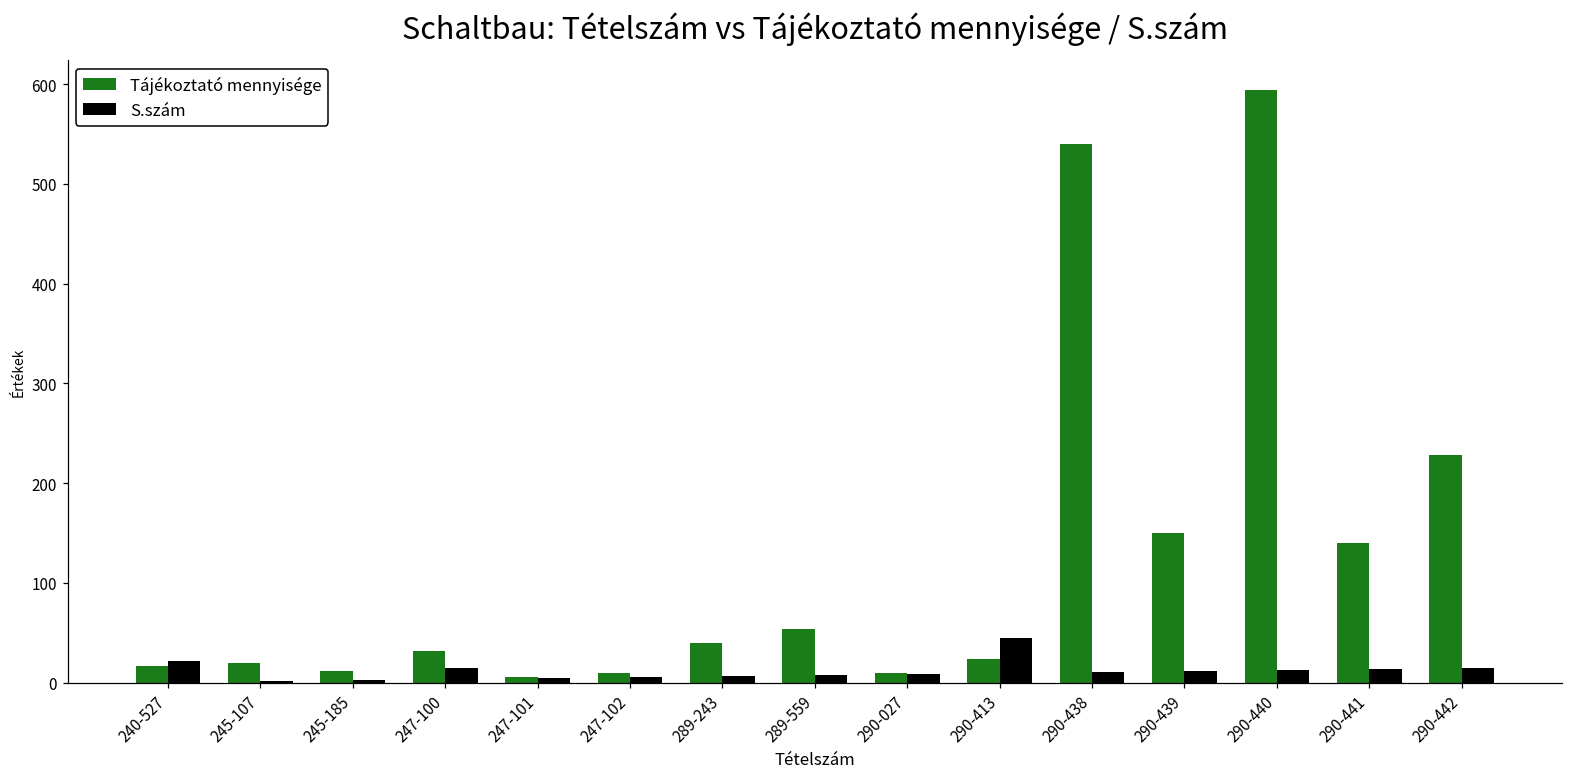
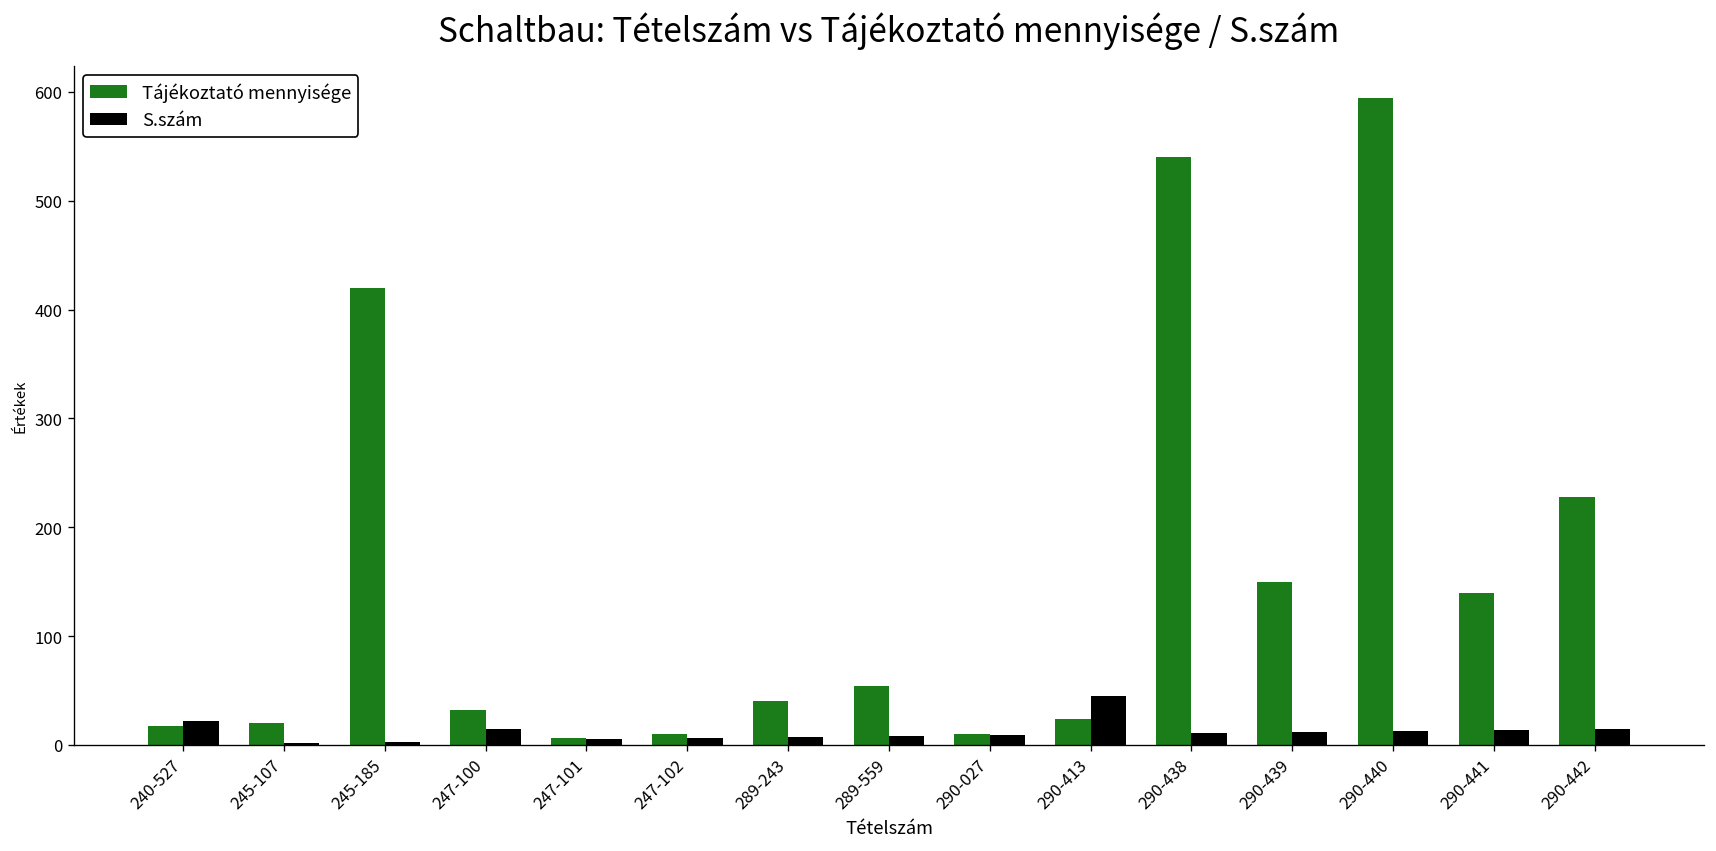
Tájékoztató mennyisége, 245-185: 10 -> 420
